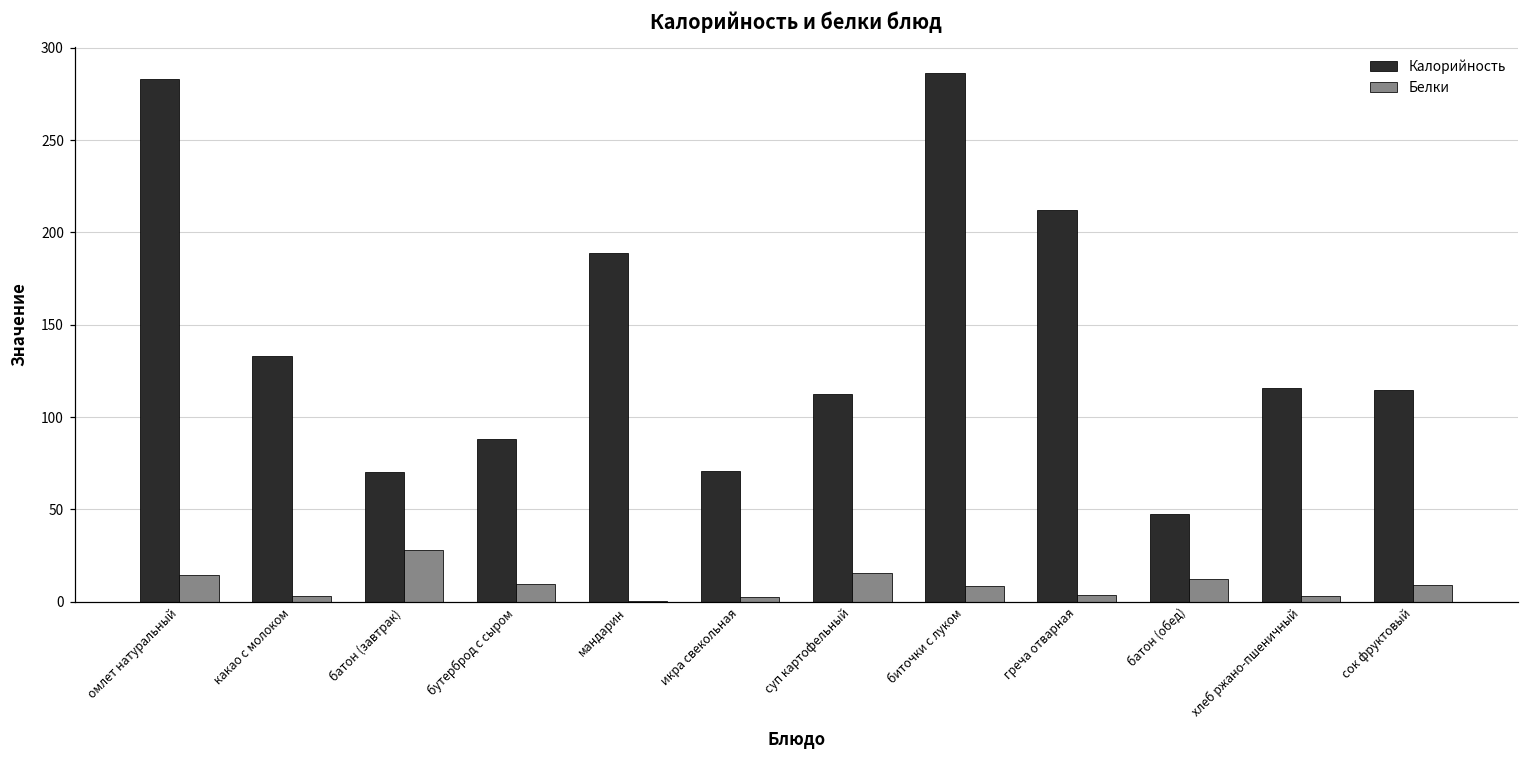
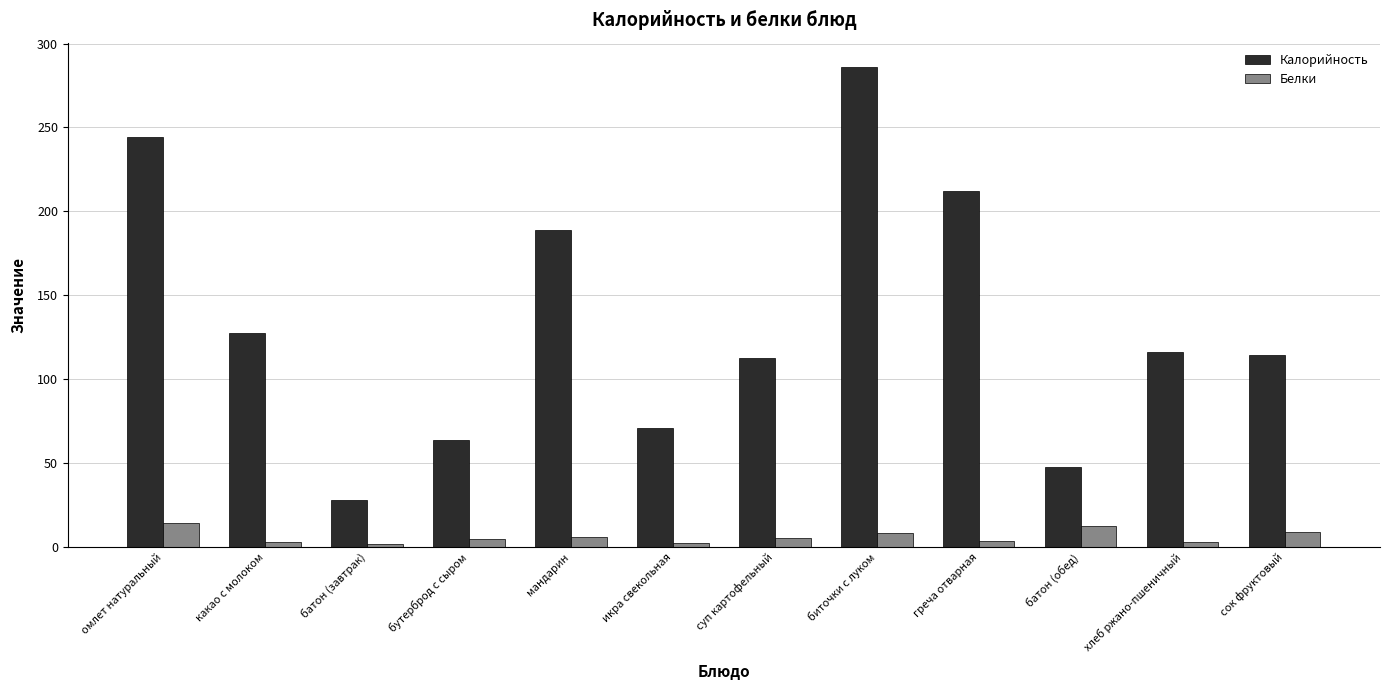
Калорийность, омлет натуральный: 283 -> 244
Калорийность, какао с молоком: 133 -> 128
Калорийность, батон (завтрак): 70 -> 28
Белки, батон (завтрак): 28 -> 2
Калорийность, бутерброд с сыром: 88 -> 64
Белки, бутерброд с сыром: 10 -> 5
Белки, мандарин: 1 -> 6
Белки, суп картофельный: 15 -> 5
